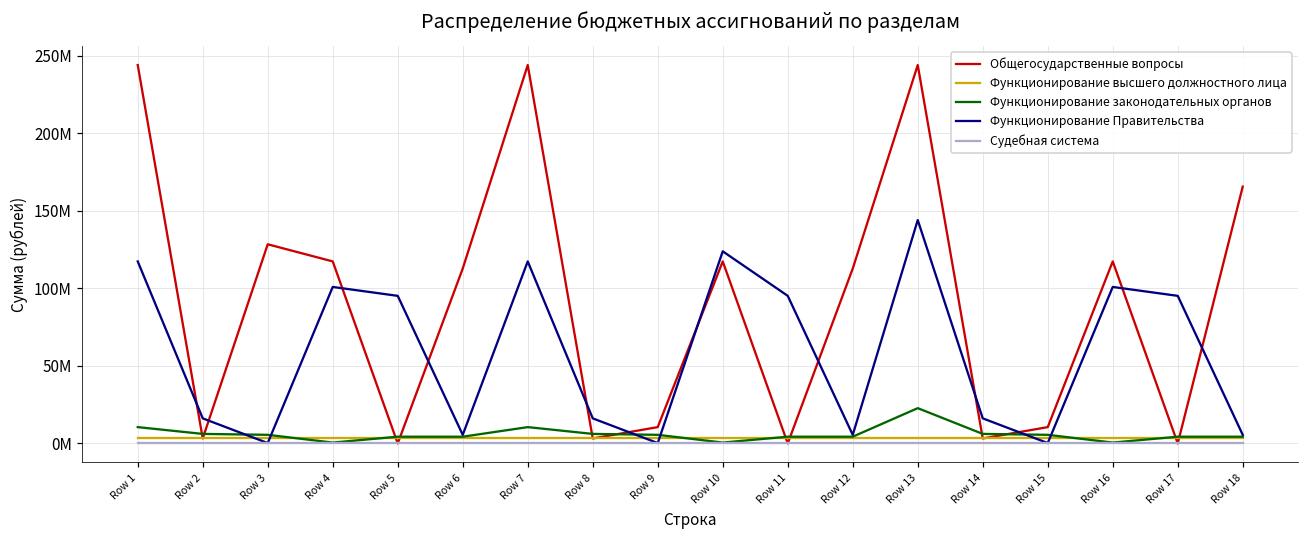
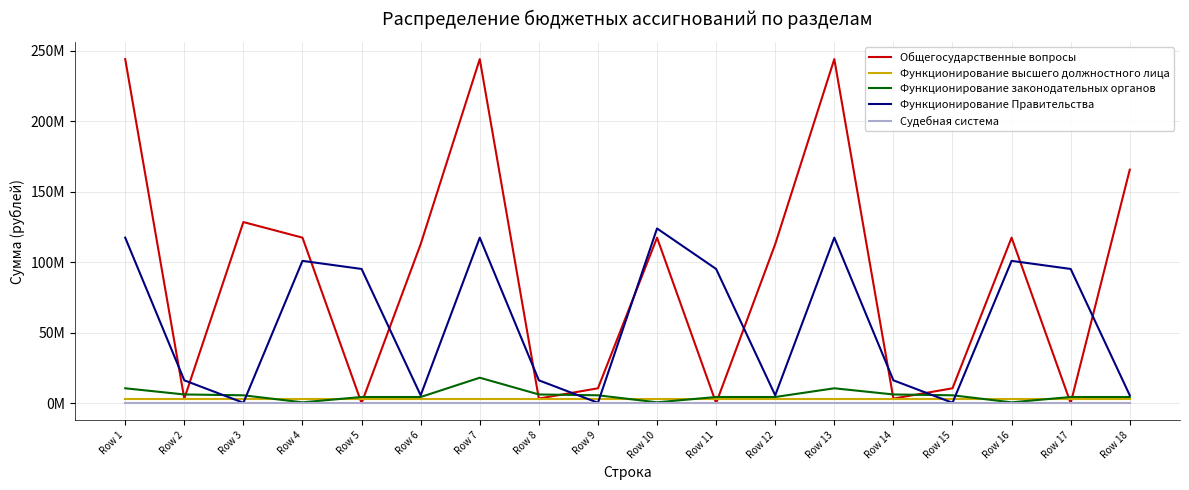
Функционирование законодательных органов, Row 7: 11000000 -> 18000000
Функционирование законодательных органов, Row 13: 23000000 -> 11000000
Функционирование Правительства, Row 13: 144000000 -> 117000000
